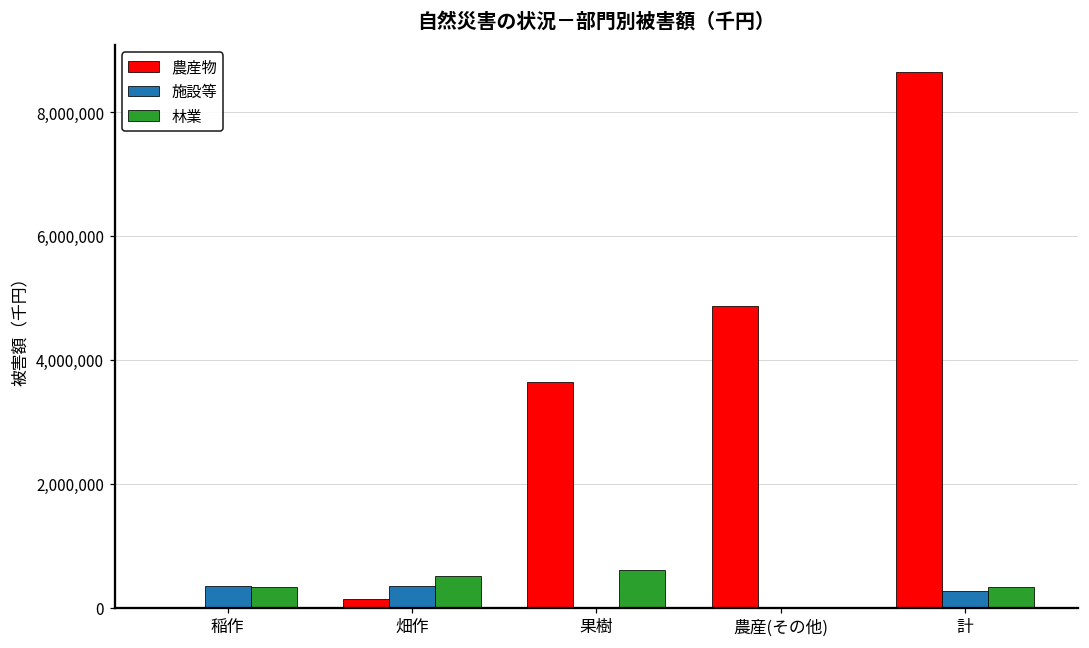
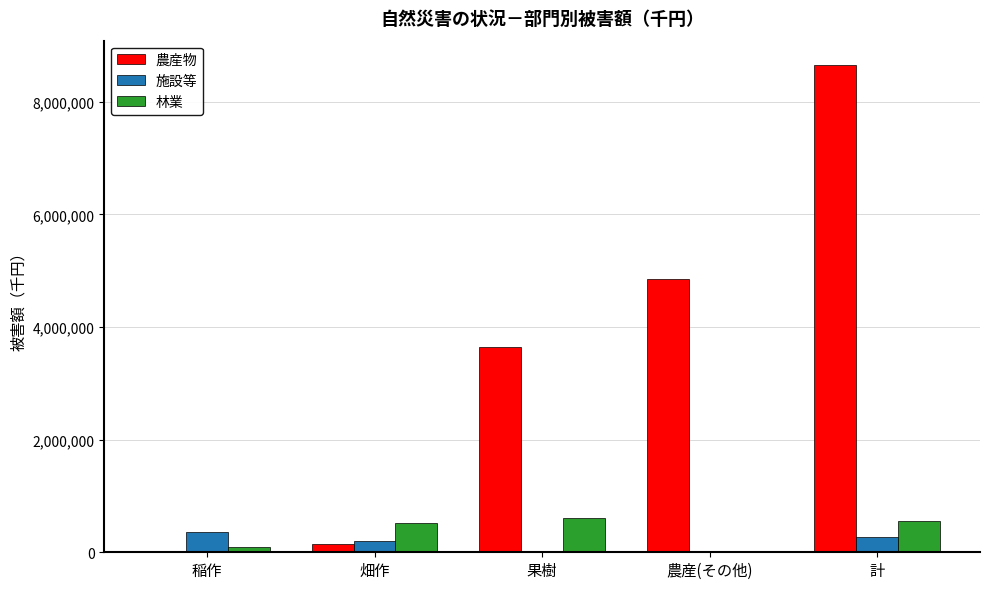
林業, 稲作: 300,000 -> 100,000
施設等, 畑作: 400,000 -> 200,000
林業, 計: 300,000 -> 600,000
